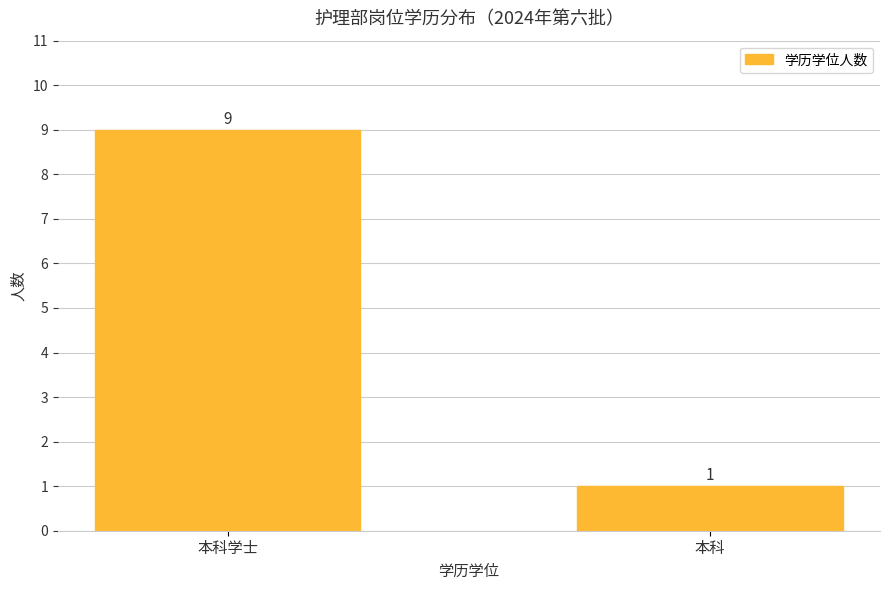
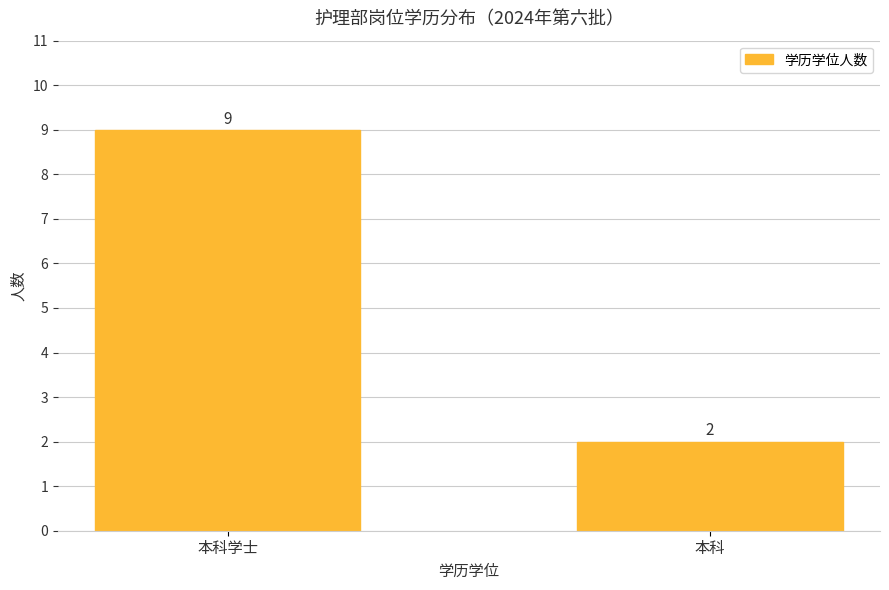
本科: 1 -> 2
